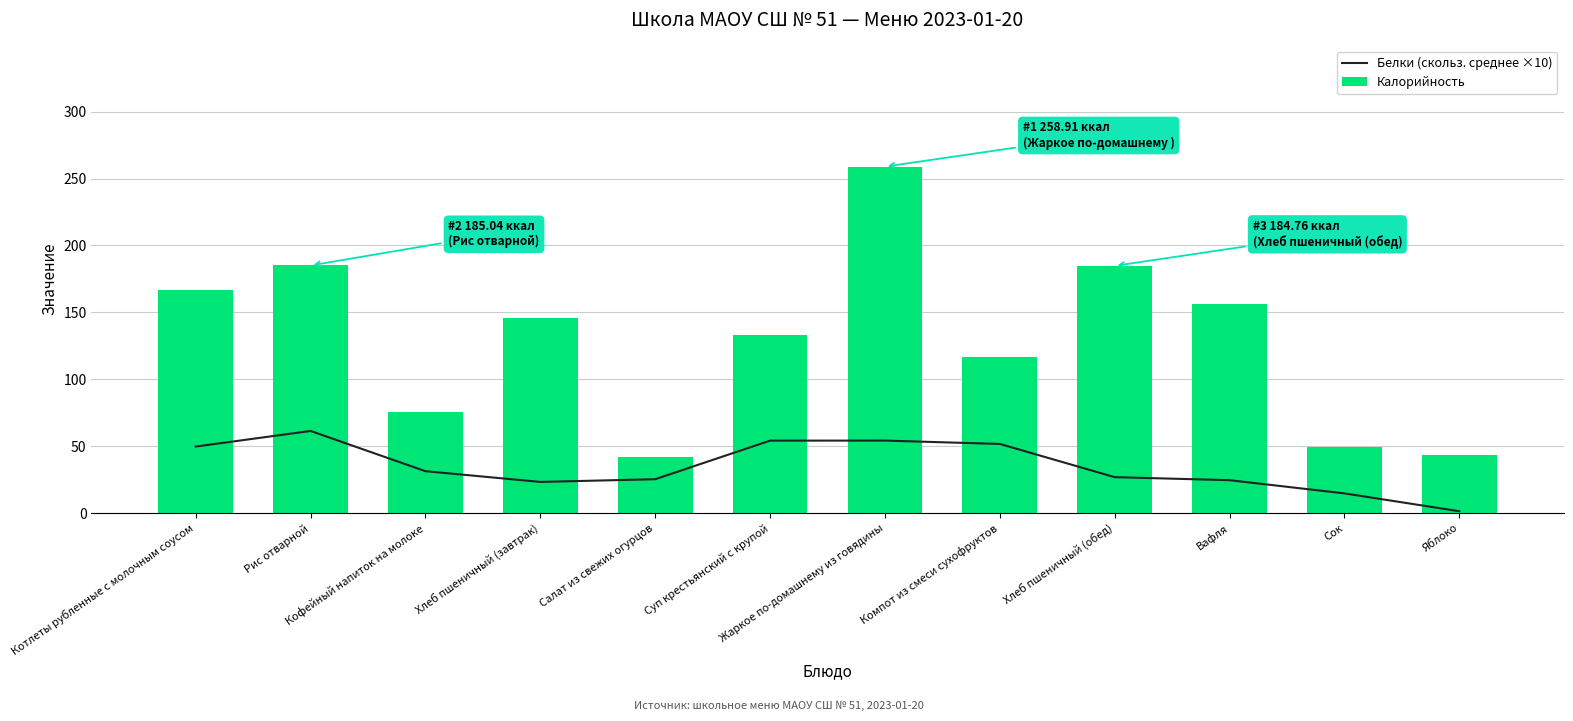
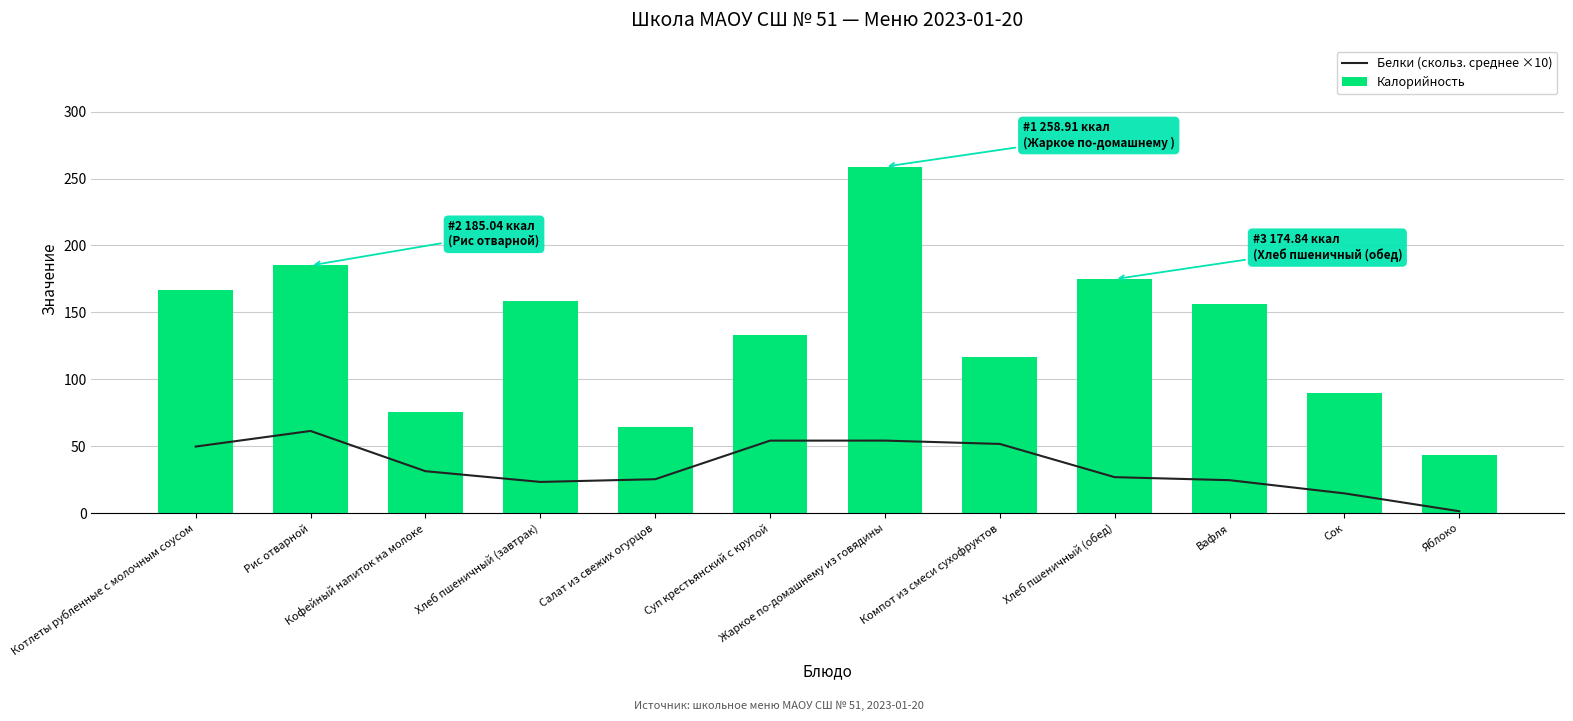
Калорийность, Хлеб пшеничный (завтрак): 146 -> 159
Калорийность, Салат из свежих огурцов: 42 -> 65
Калорийность, Хлеб пшеничный (обед): 184.76 -> 174.84
Калорийность, Сок: 49 -> 90
